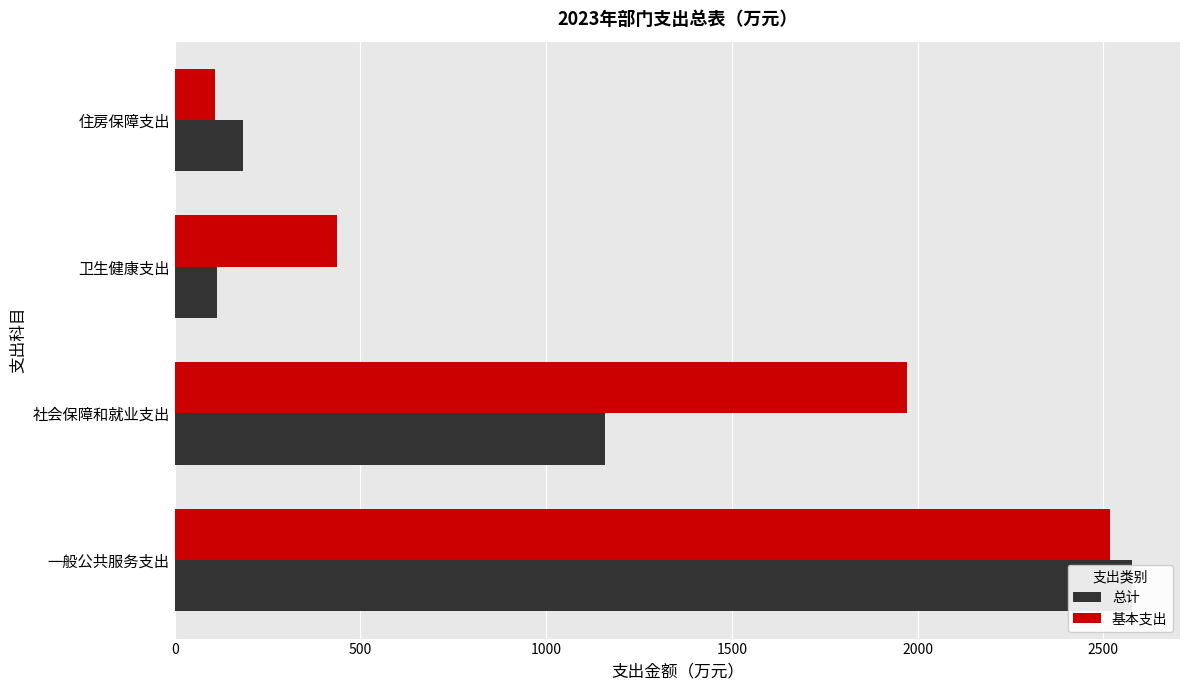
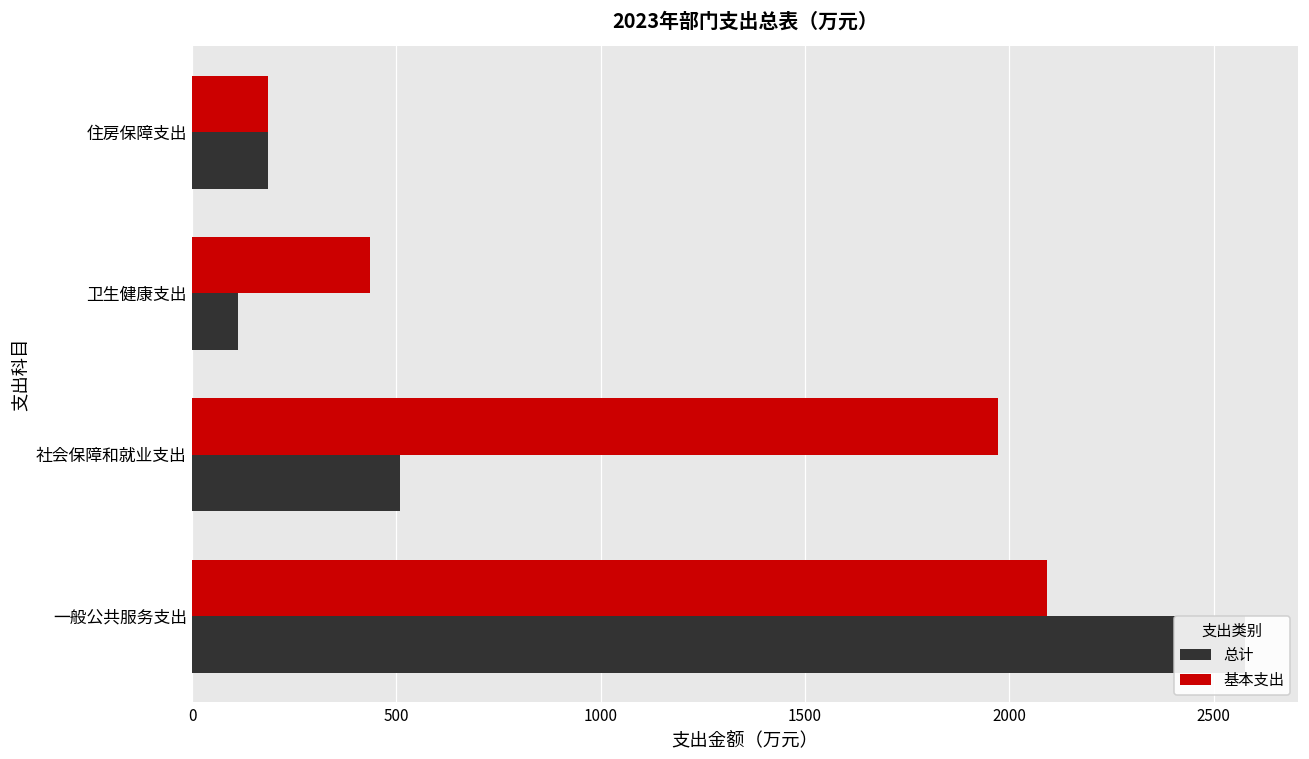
基本支出, 住房保障支出: 110 -> 180
总计, 社会保障和就业支出: 1160 -> 510
基本支出, 一般公共服务支出: 2520 -> 2090
